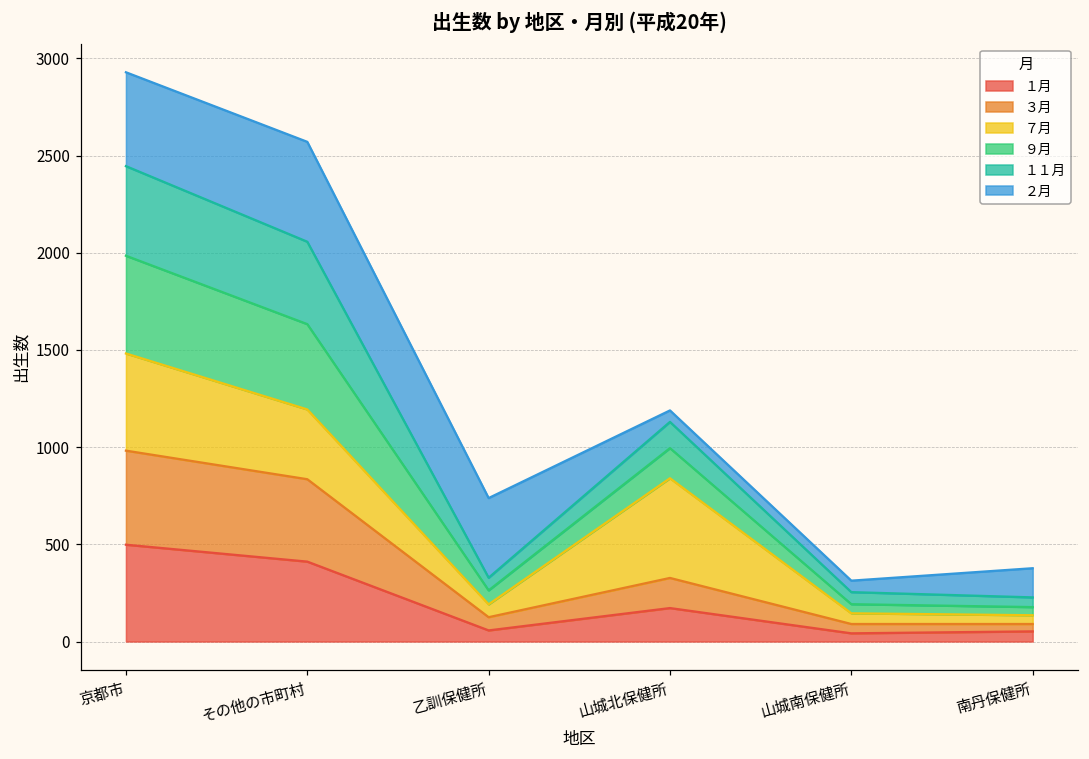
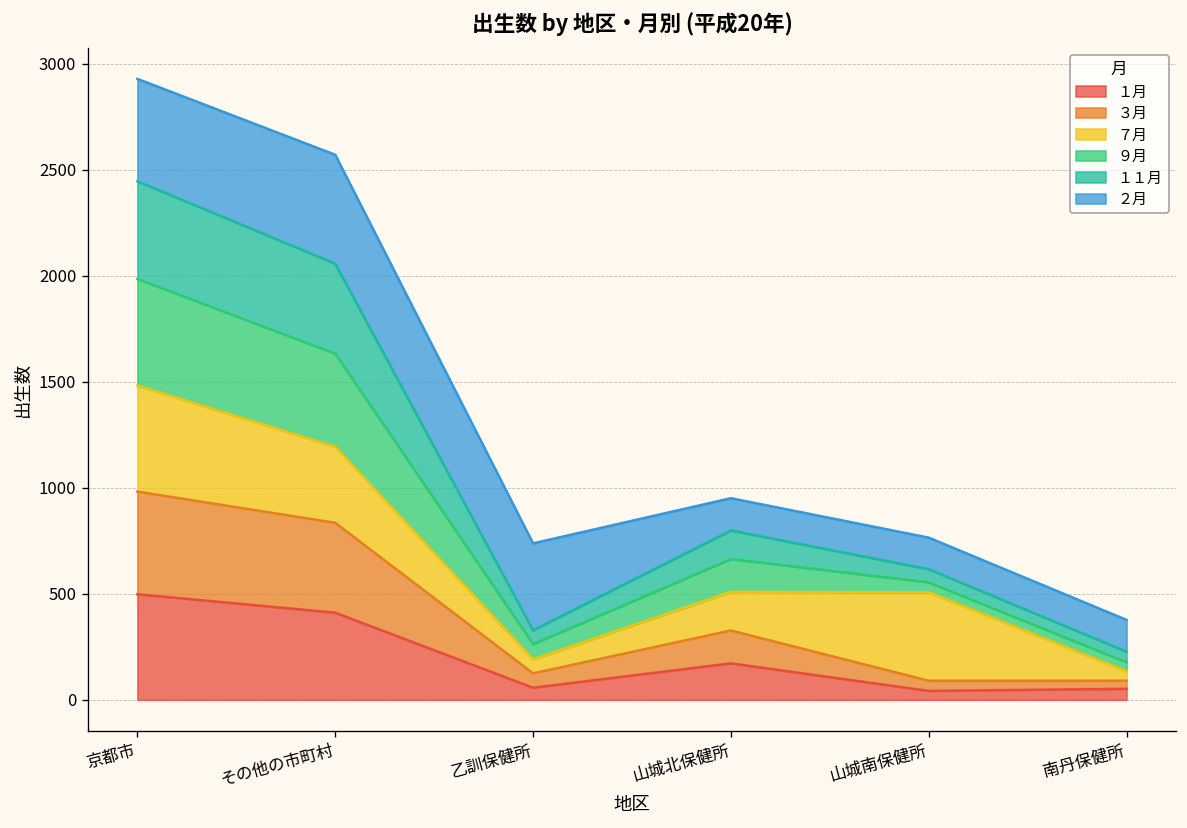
７月, 山城北保健所: 510 -> 180
２月, 山城北保健所: 60 -> 150
７月, 山城南保健所: 60 -> 420
２月, 山城南保健所: 60 -> 150
